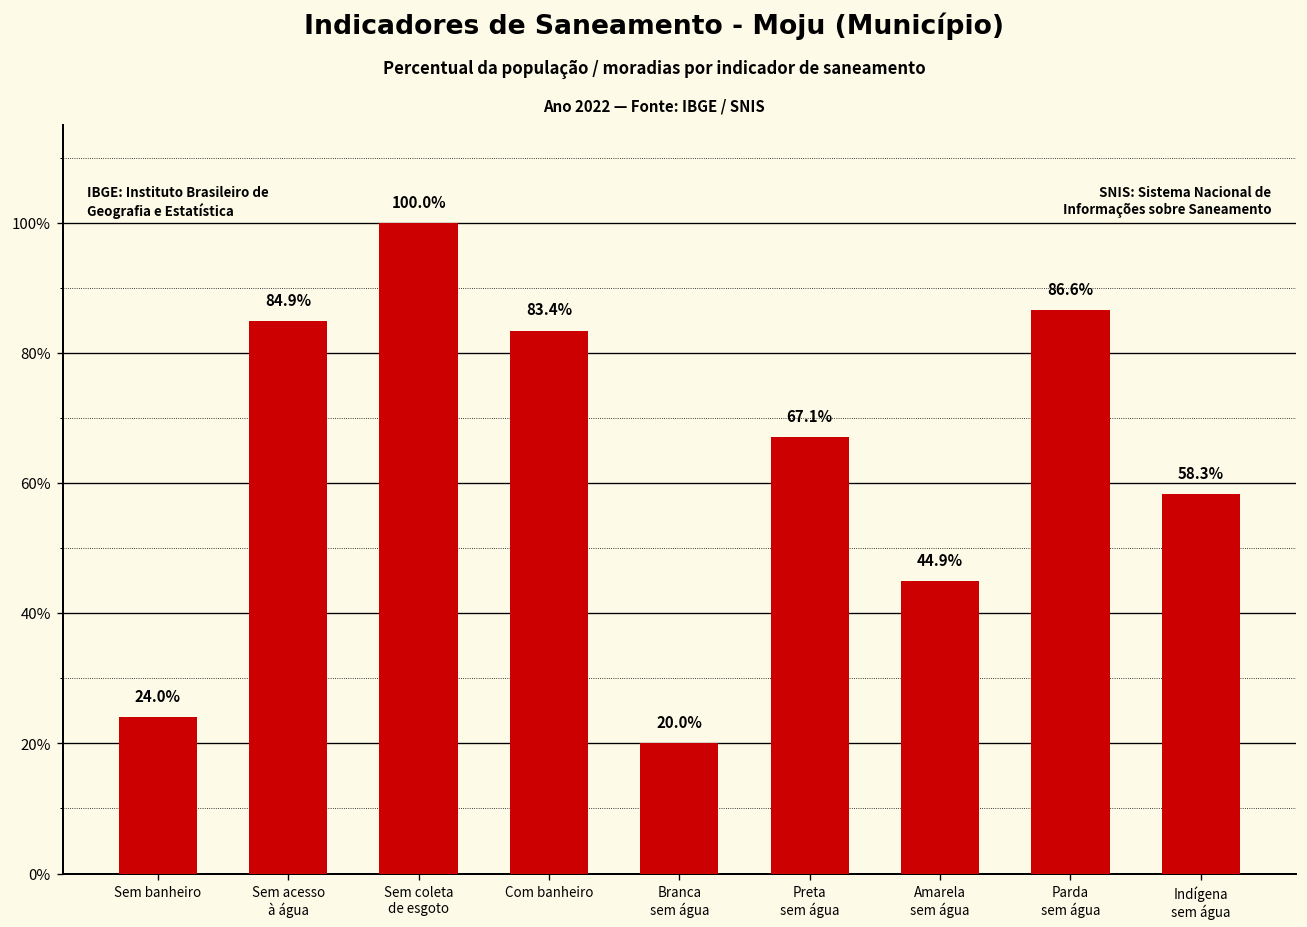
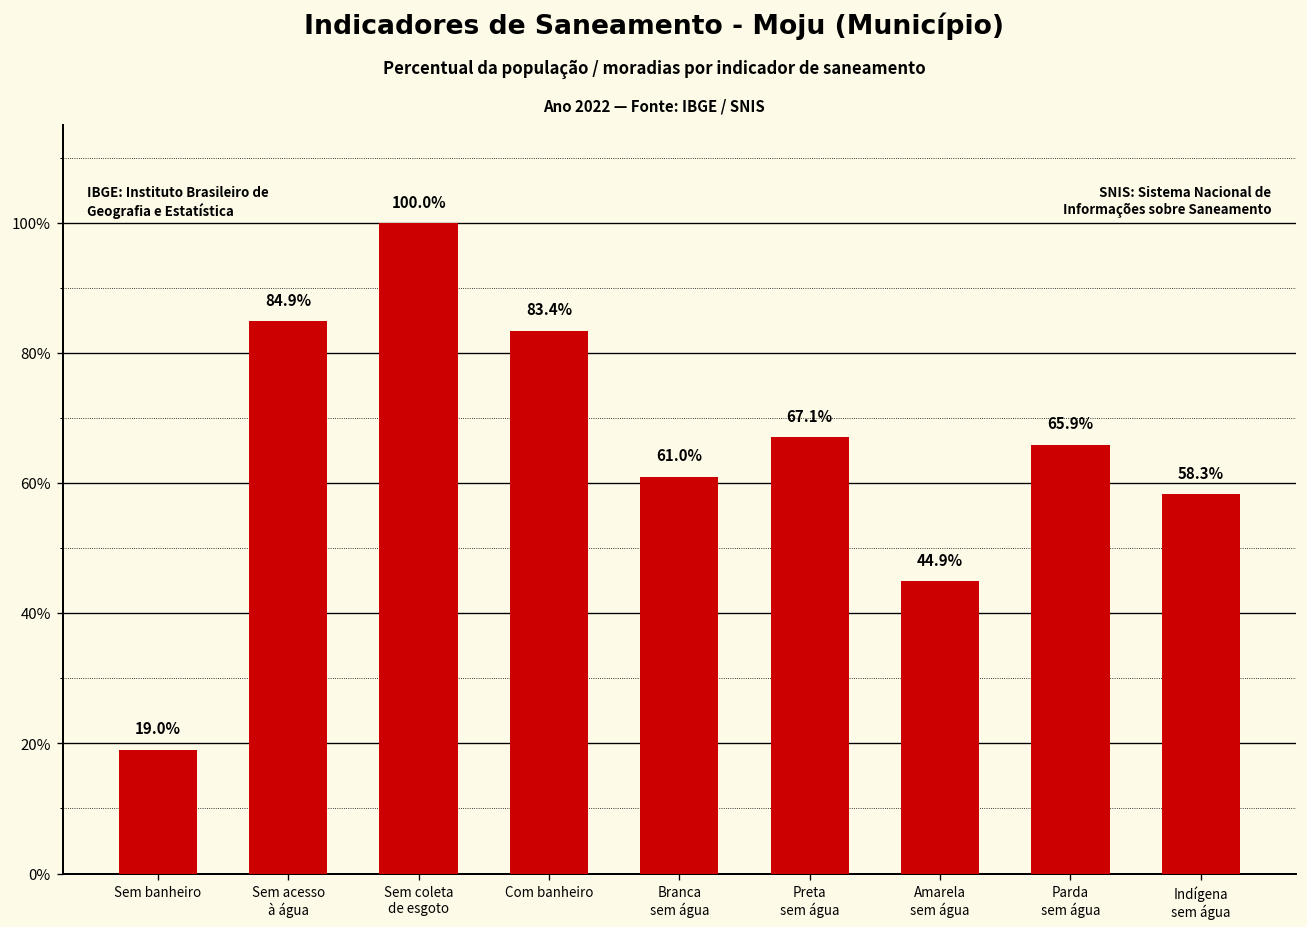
Sem banheiro: 24.0% -> 19.0%
Branca sem água: 20.0% -> 61.0%
Parda sem água: 86.6% -> 65.9%
